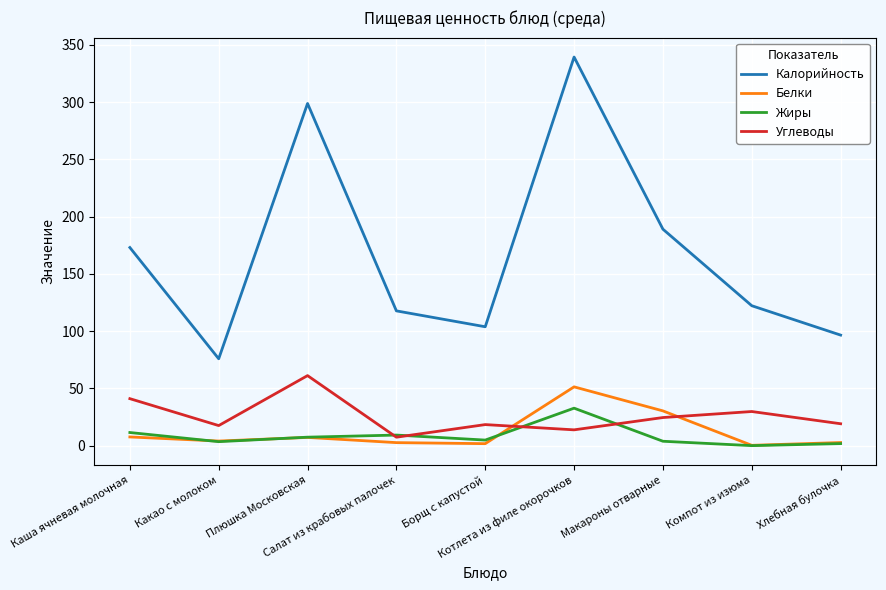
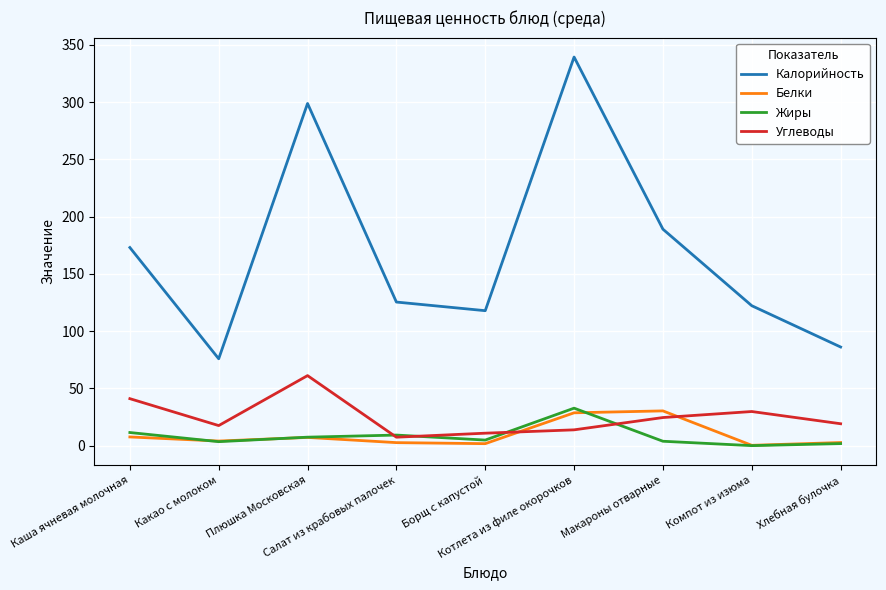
Калорийность, Салат из крабовых палочек: 118 -> 125
Калорийность, Борщ с капустой: 104 -> 118
Углеводы, Борщ с капустой: 18 -> 11
Белки, Котлета из филе окорочков: 51 -> 29
Калорийность, Хлебная булочка: 97 -> 86
